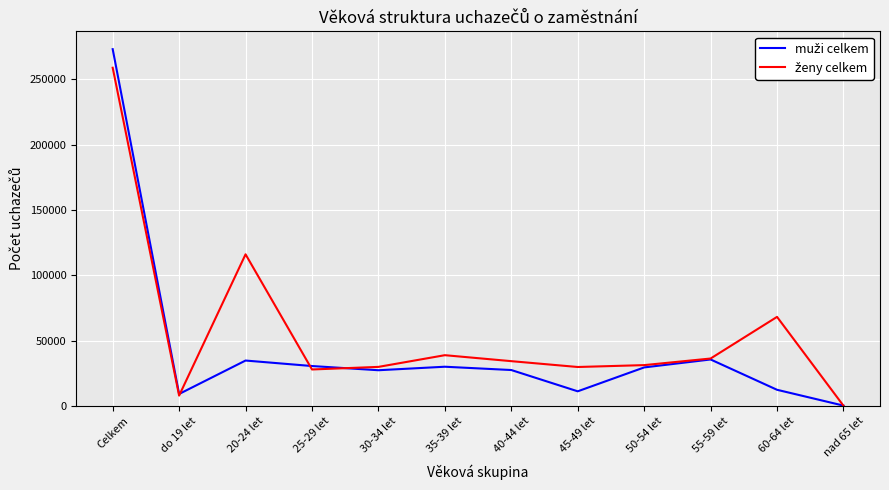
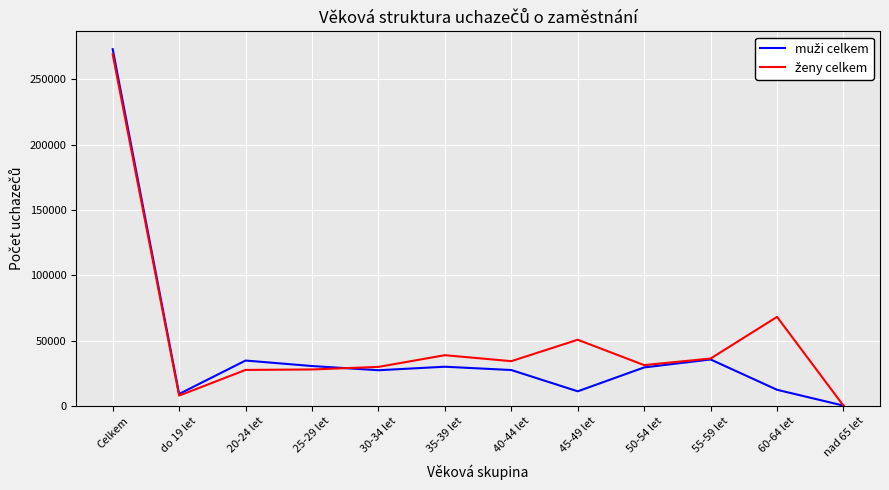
ženy celkem, Celkem: 259000 -> 269000
ženy celkem, 20-24 let: 116000 -> 28000
ženy celkem, 45-49 let: 30000 -> 51000
